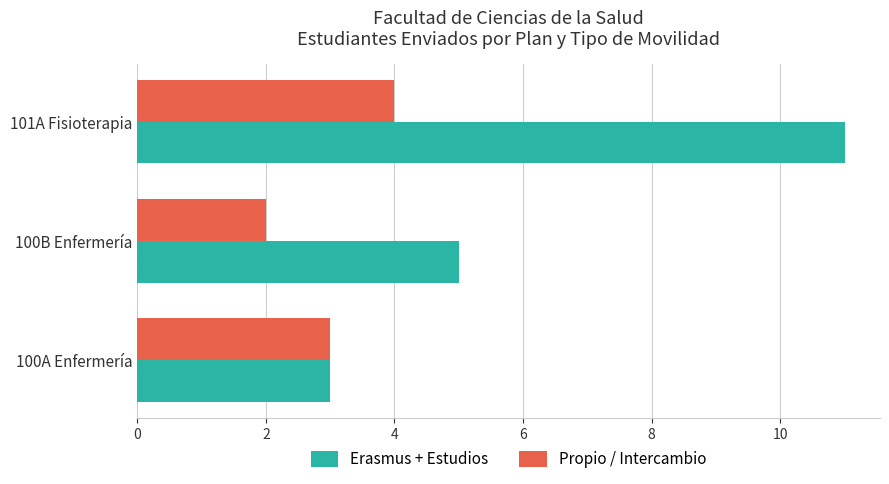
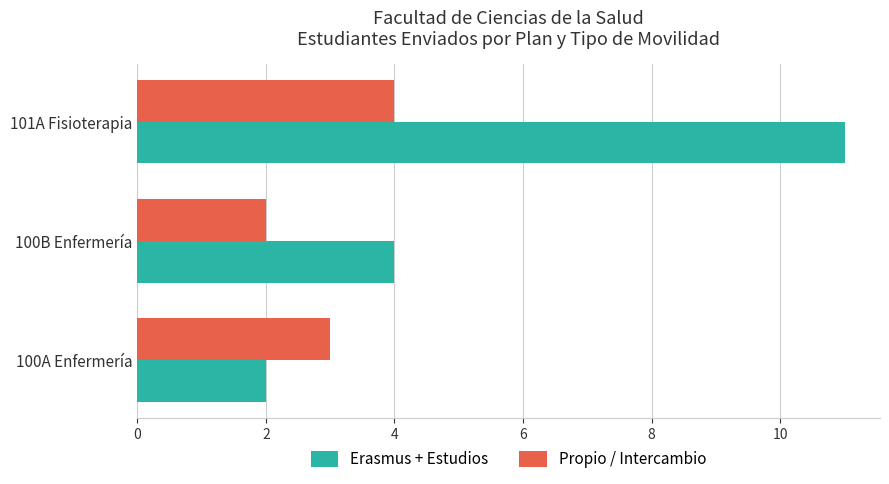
Erasmus + Estudios, 100B Enfermería: 5 -> 4
Erasmus + Estudios, 100A Enfermería: 3 -> 2
